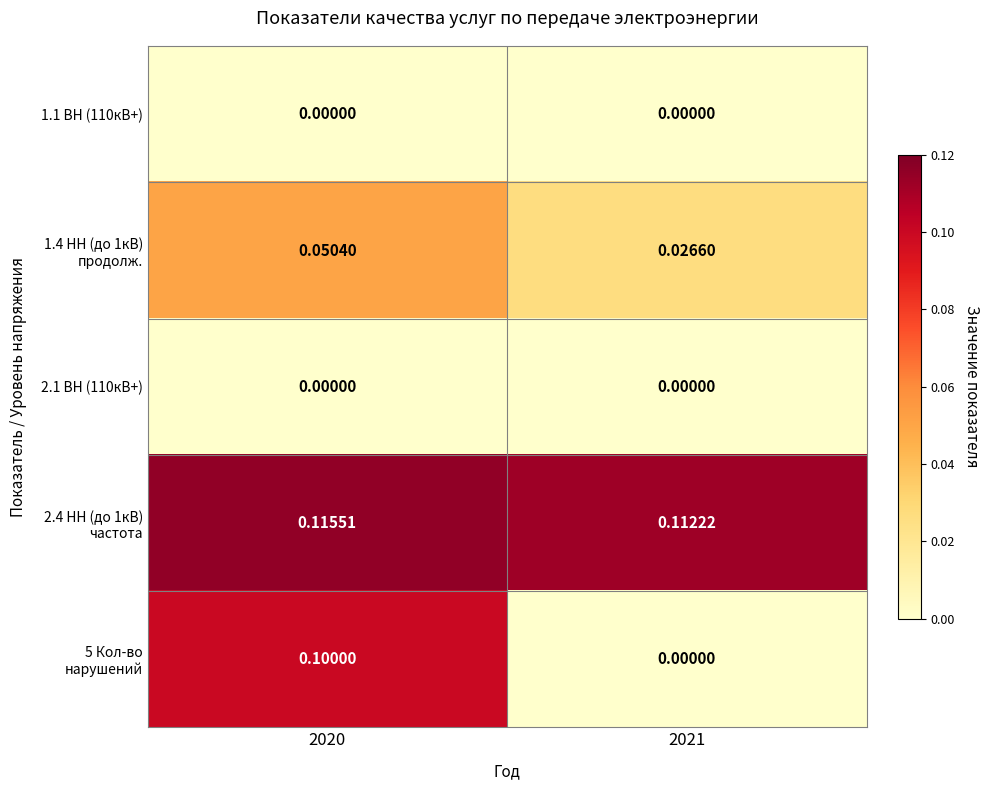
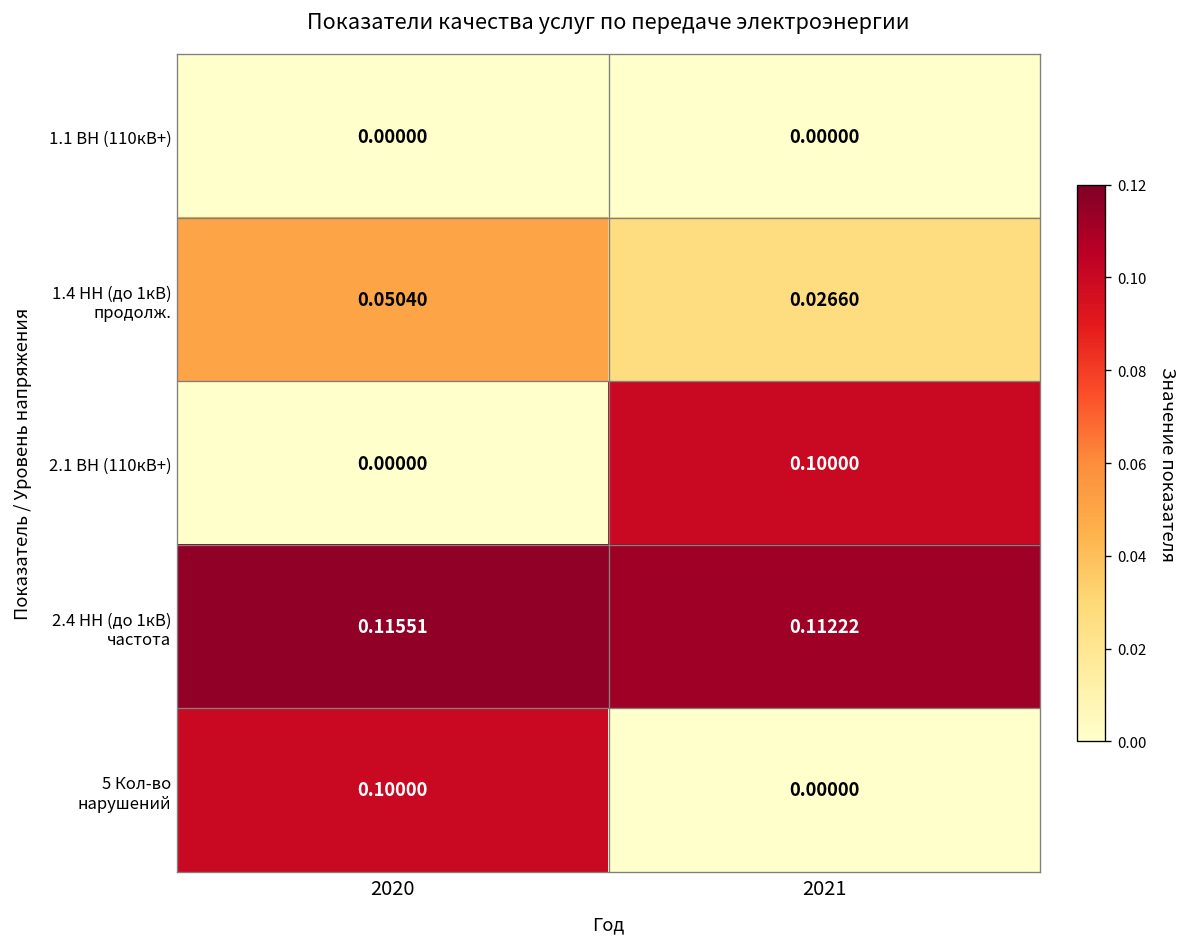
2.1 ВН (110кВ+), 2021: 0.00000 -> 0.10000
